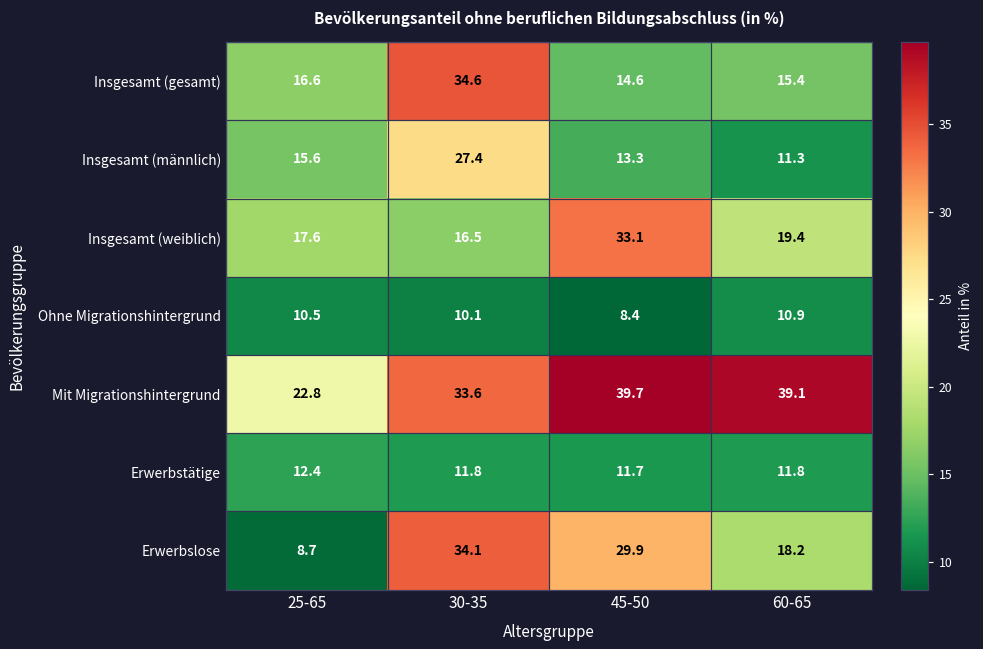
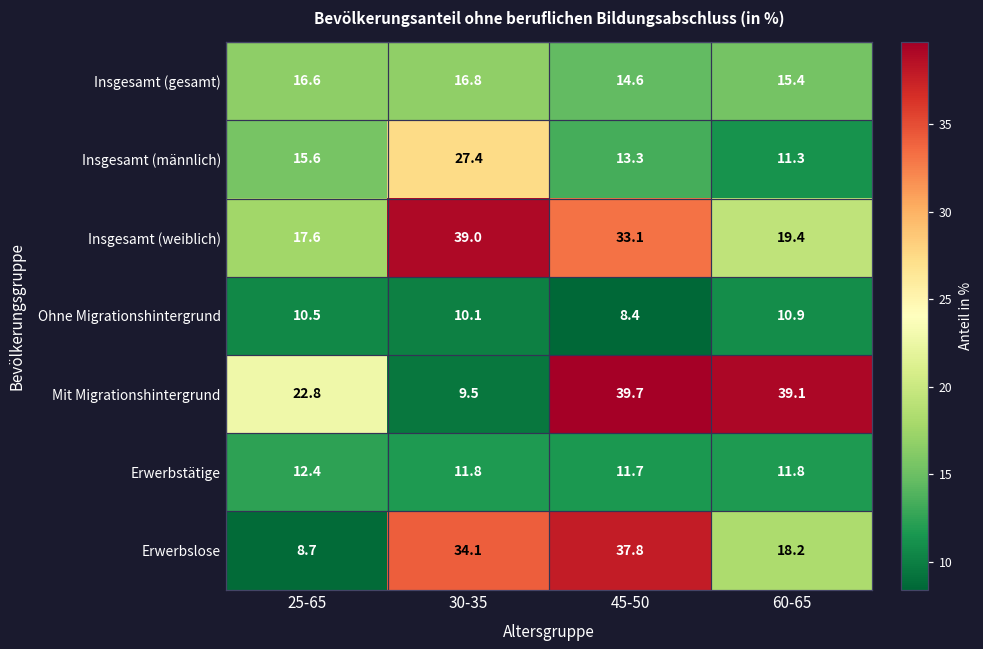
Insgesamt (gesamt), 30-35: 34.6 -> 16.8
Insgesamt (weiblich), 30-35: 16.5 -> 39.0
Mit Migrationshintergrund, 30-35: 33.6 -> 9.5
Erwerbslose, 45-50: 29.9 -> 37.8
